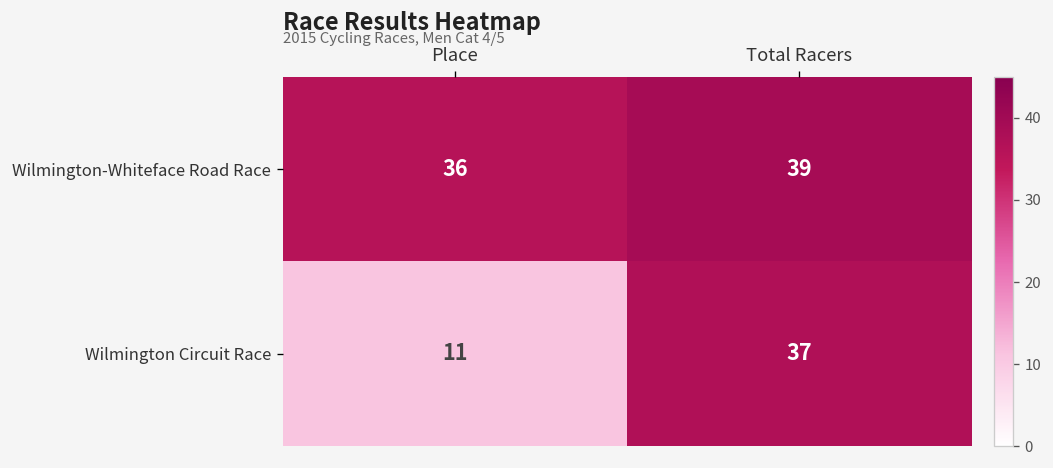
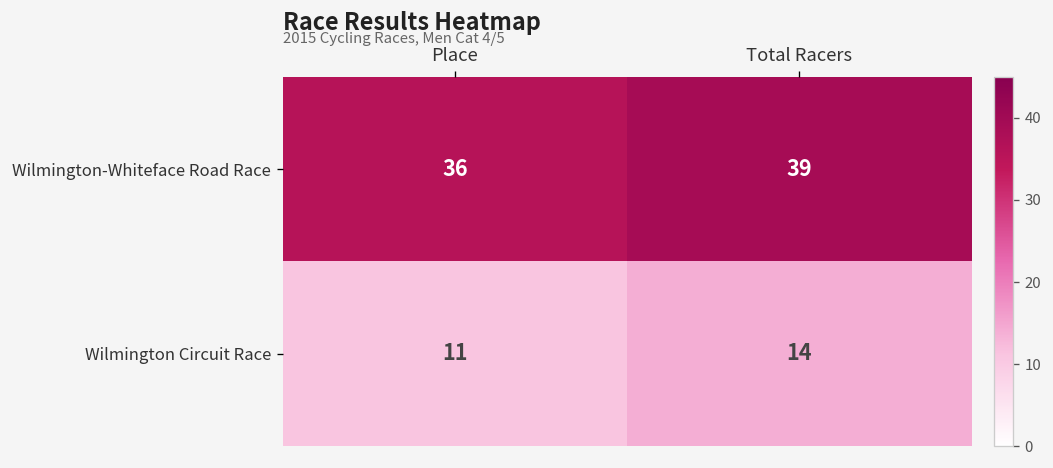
Wilmington Circuit Race, Total Racers: 37 -> 14
